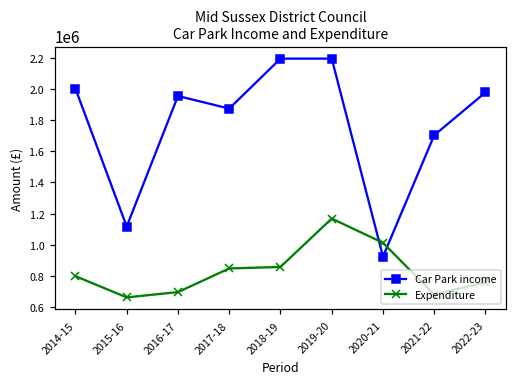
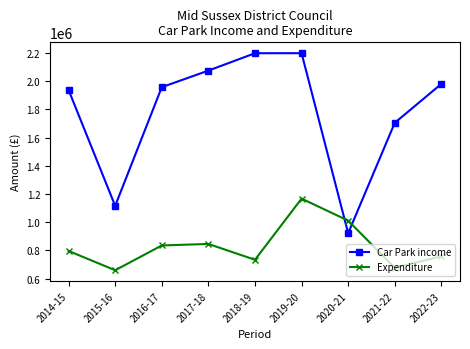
Car Park income, 2014-15: 2000000 -> 1940000
Expenditure, 2016-17: 690000 -> 840000
Car Park income, 2017-18: 1880000 -> 2070000
Expenditure, 2018-19: 860000 -> 730000
